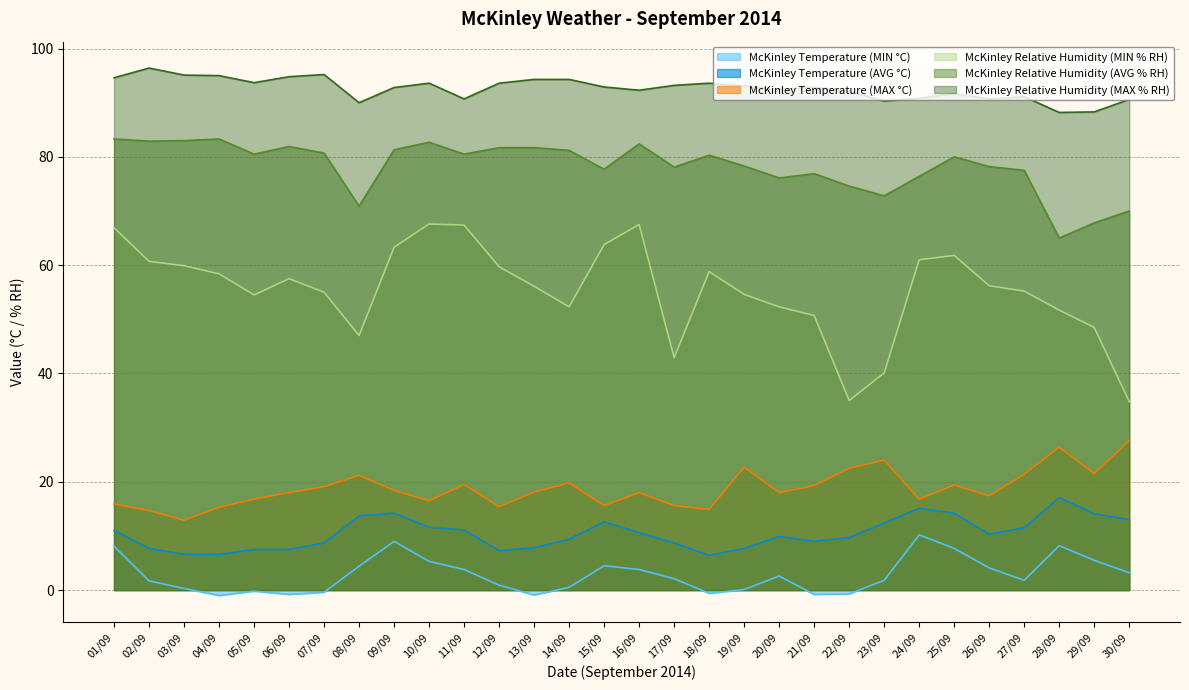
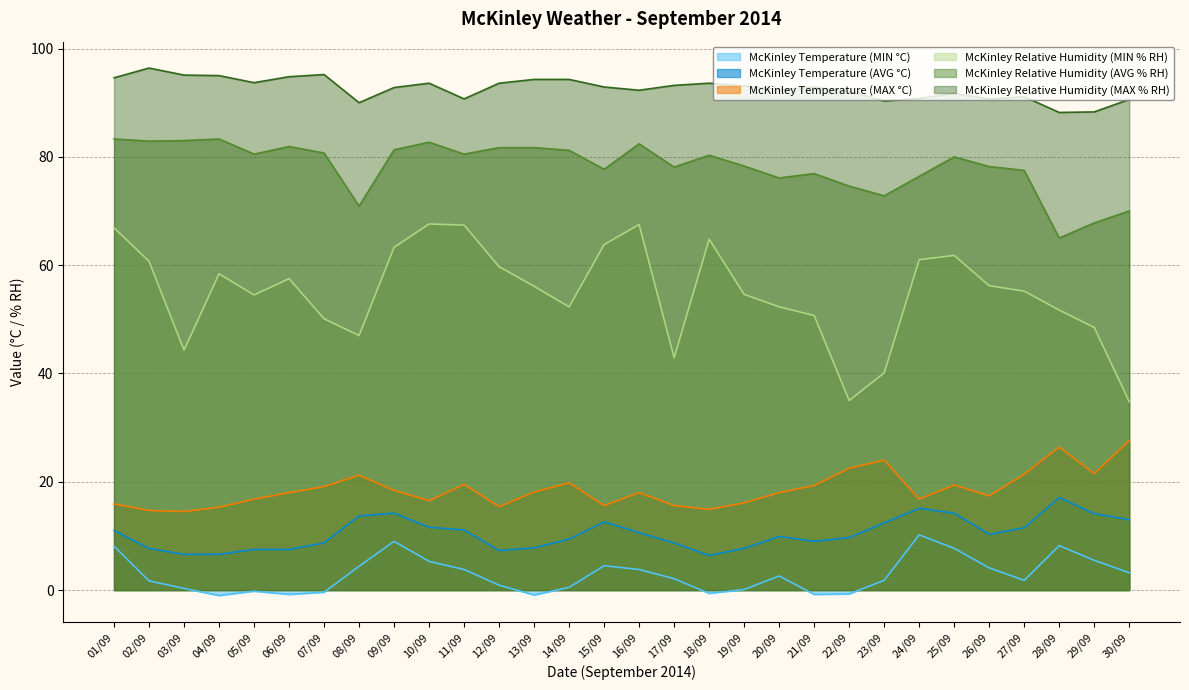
McKinley Temperature (MAX °C), 03/09: 13 -> 15
McKinley Relative Humidity (MIN % RH), 03/09: 60 -> 44
McKinley Relative Humidity (MIN % RH), 07/09: 55 -> 50
McKinley Relative Humidity (MIN % RH), 18/09: 59 -> 65
McKinley Temperature (MAX °C), 19/09: 23 -> 16
